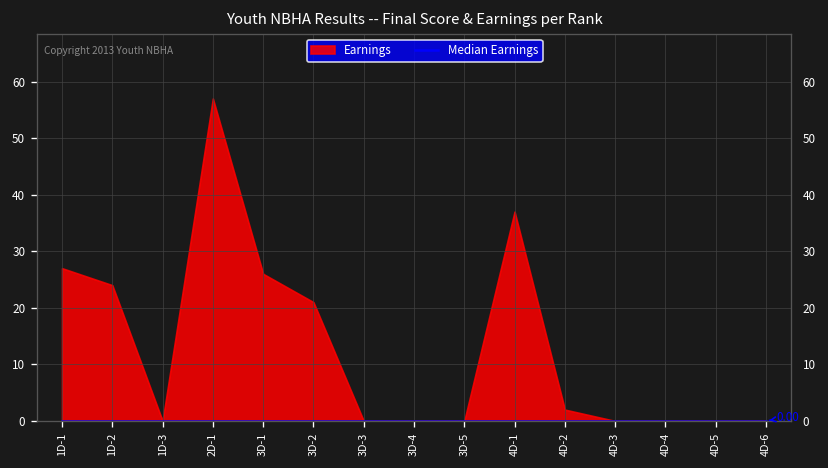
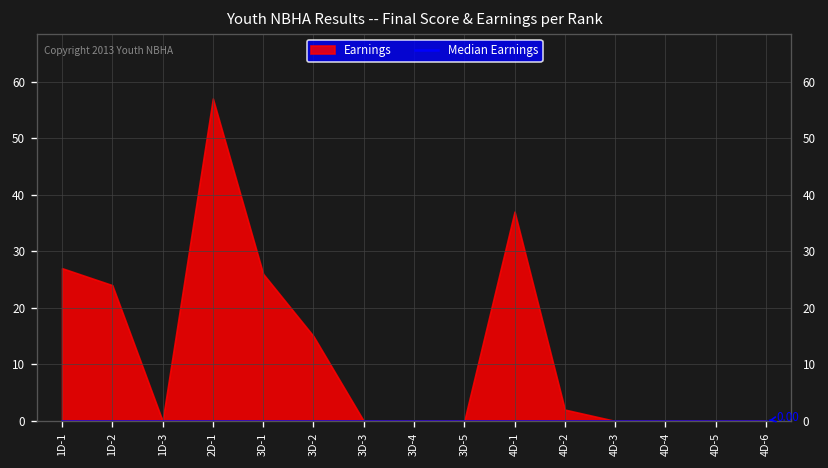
Earnings, 3D-2: 21 -> 15
